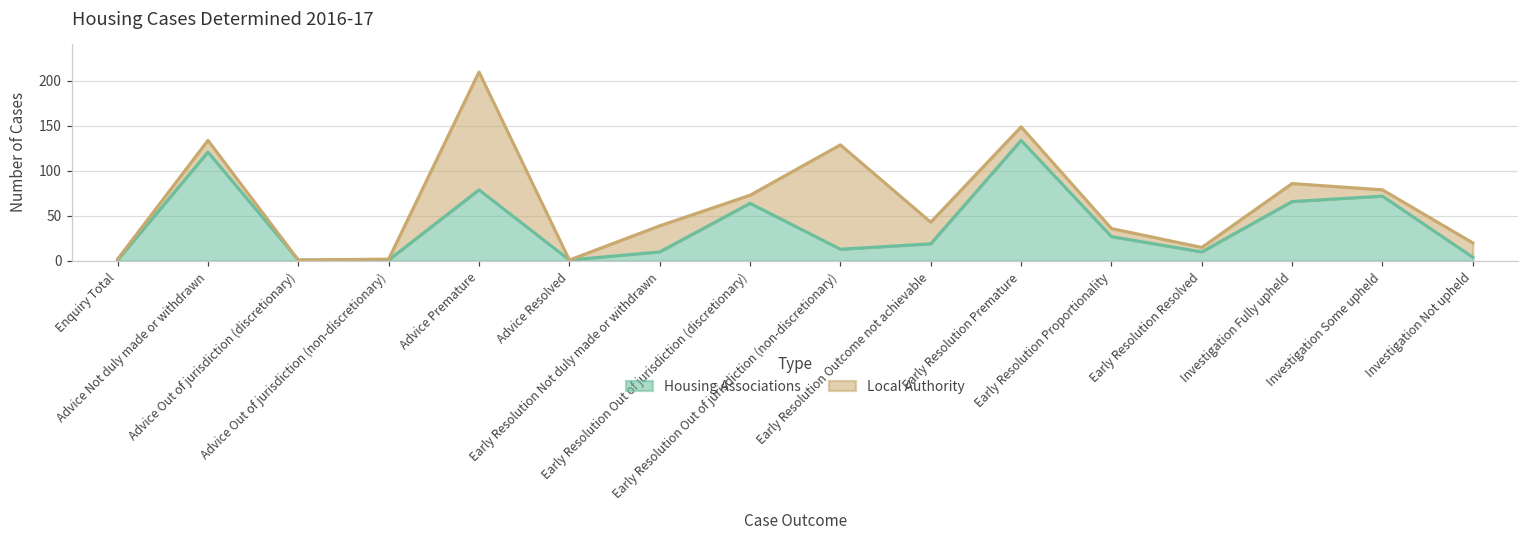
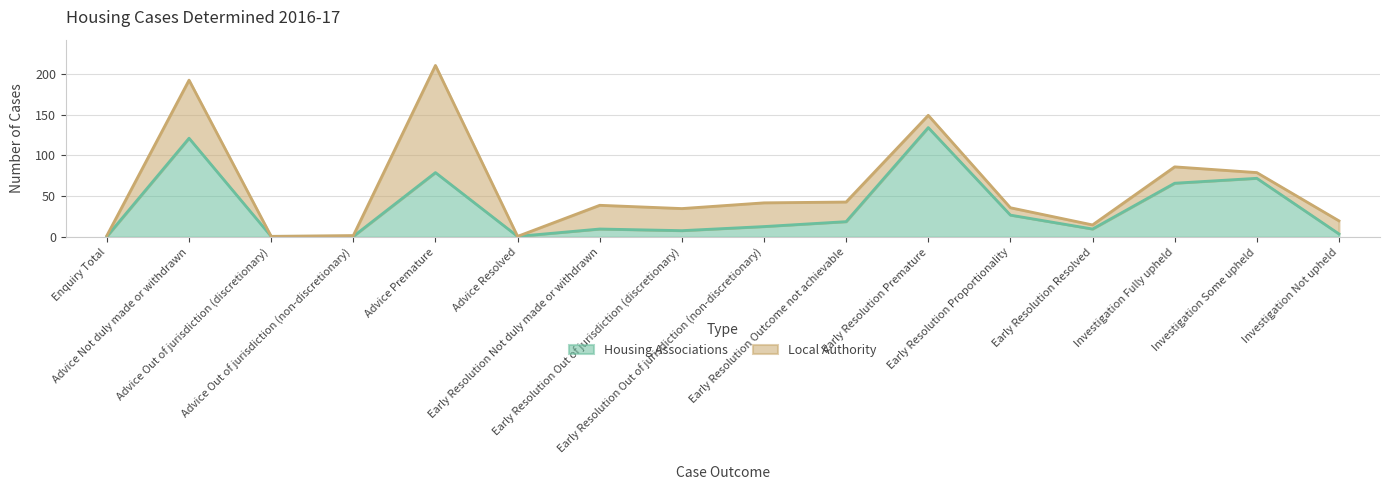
Local Authority, Advice Not duly made or withdrawn: 10 -> 70
Housing Associations, Early Resolution Out of jurisdiction (discretionary): 60 -> 10
Local Authority, Early Resolution Out of jurisdiction (discretionary): 10 -> 30
Local Authority, Early Resolution Out of jurisdiction (non-discretionary): 120 -> 30
